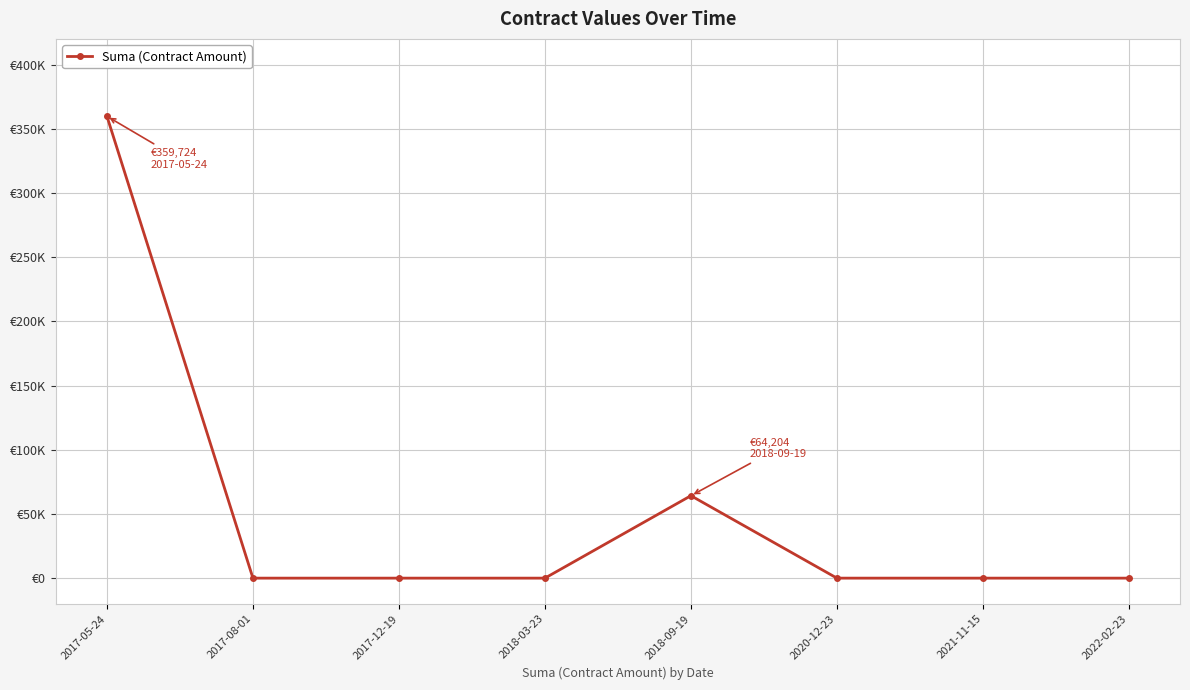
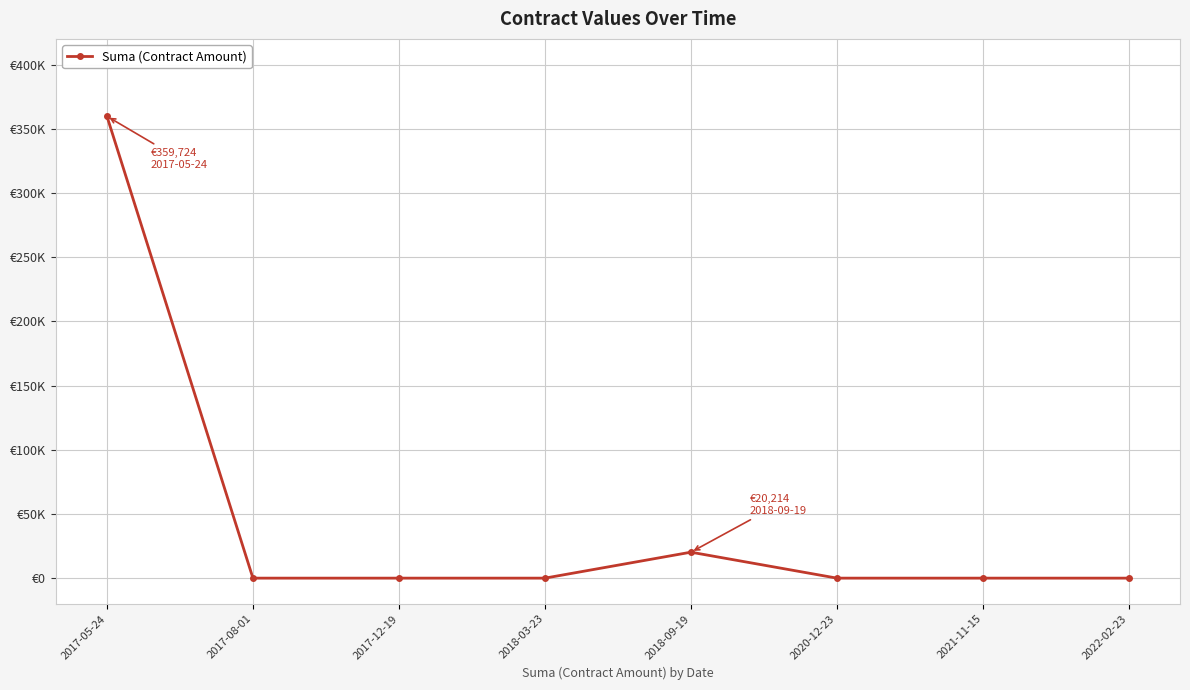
2018-09-19: €64,204 -> €20,214
